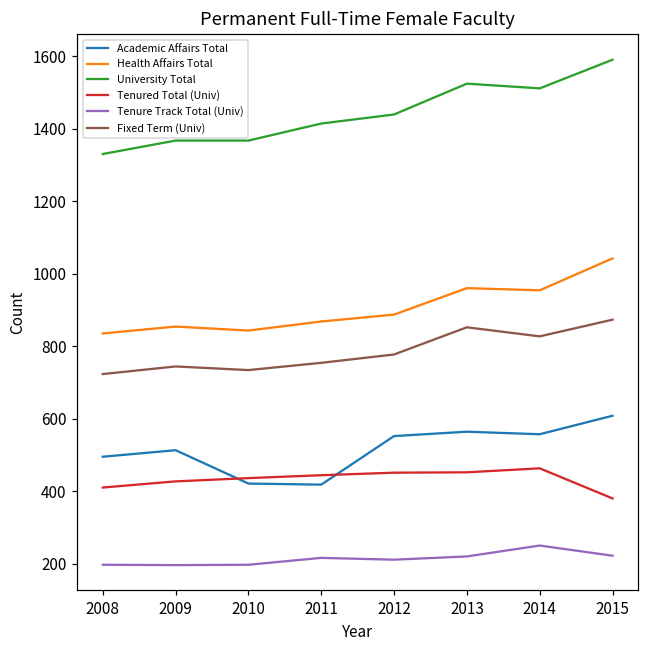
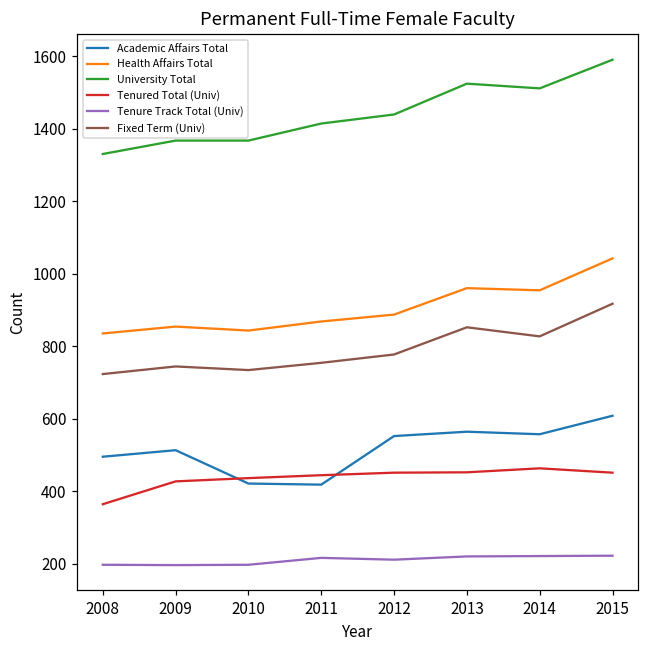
Tenured Total (Univ), 2008: 410 -> 360
Tenure Track Total (Univ), 2014: 250 -> 220
Tenured Total (Univ), 2015: 380 -> 450
Fixed Term (Univ), 2015: 870 -> 920
